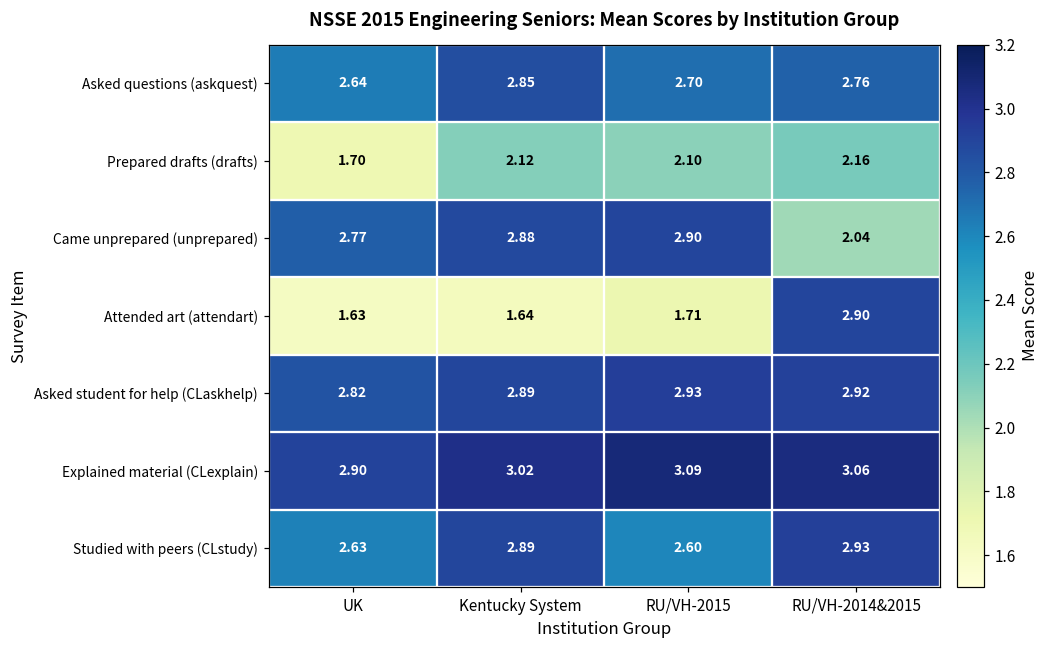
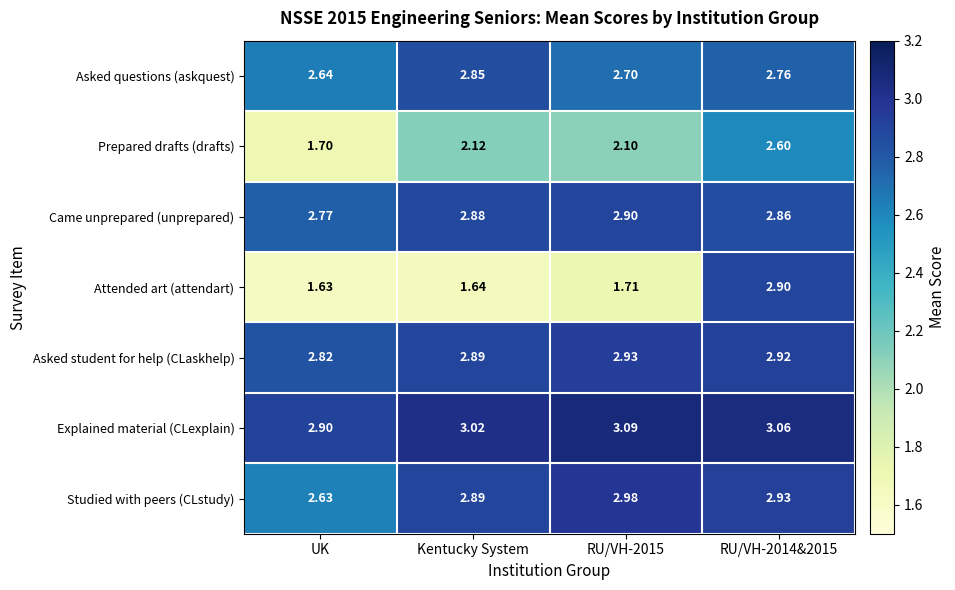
Prepared drafts (drafts), RU/VH-2014&2015: 2.16 -> 2.60
Came unprepared (unprepared), RU/VH-2014&2015: 2.04 -> 2.86
Studied with peers (CLstudy), RU/VH-2015: 2.60 -> 2.98
